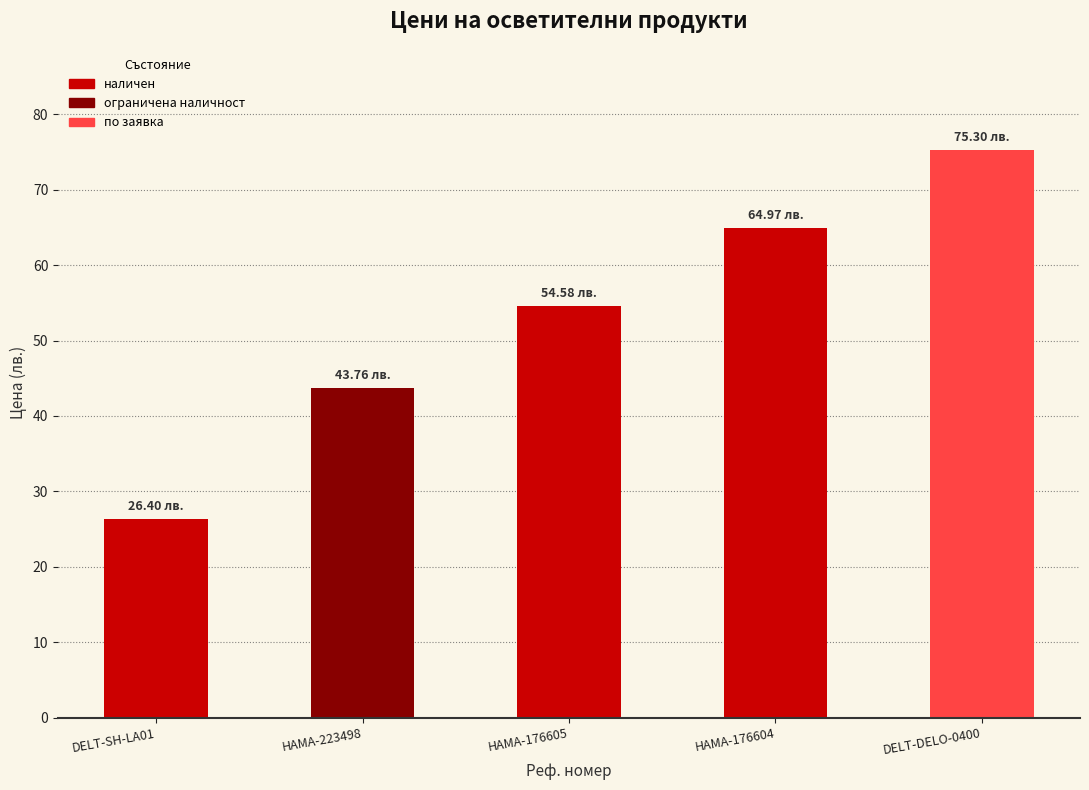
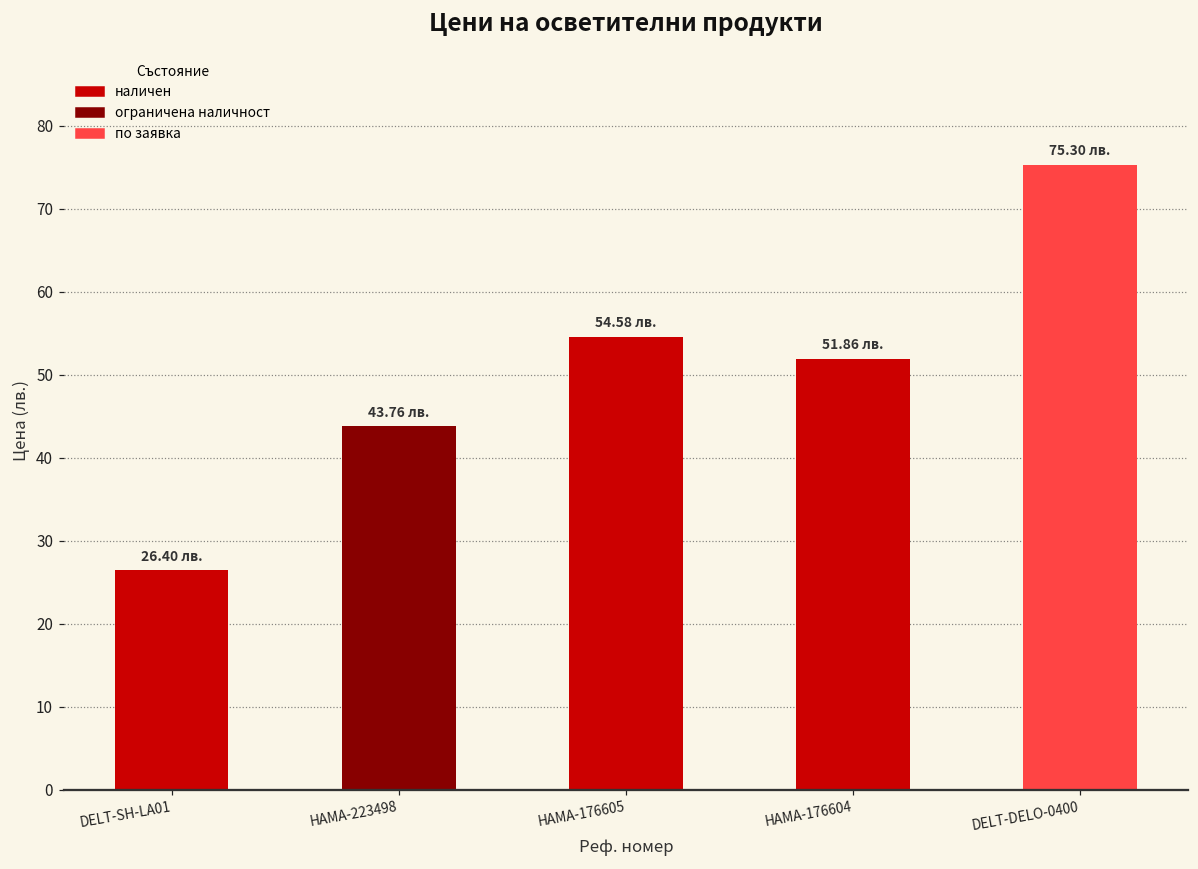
HAMA-176604: 64.97 -> 51.86
